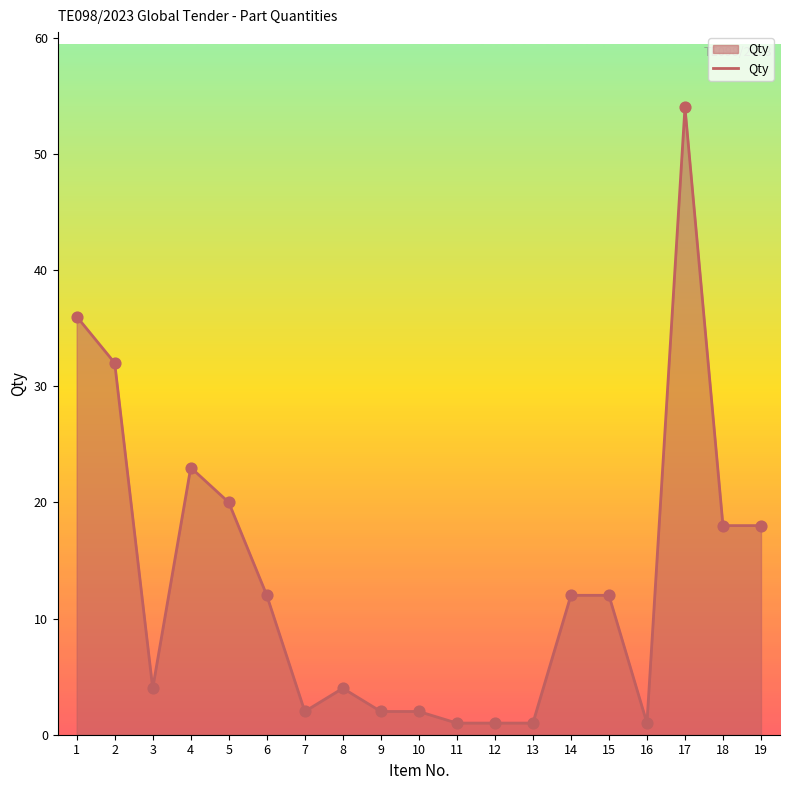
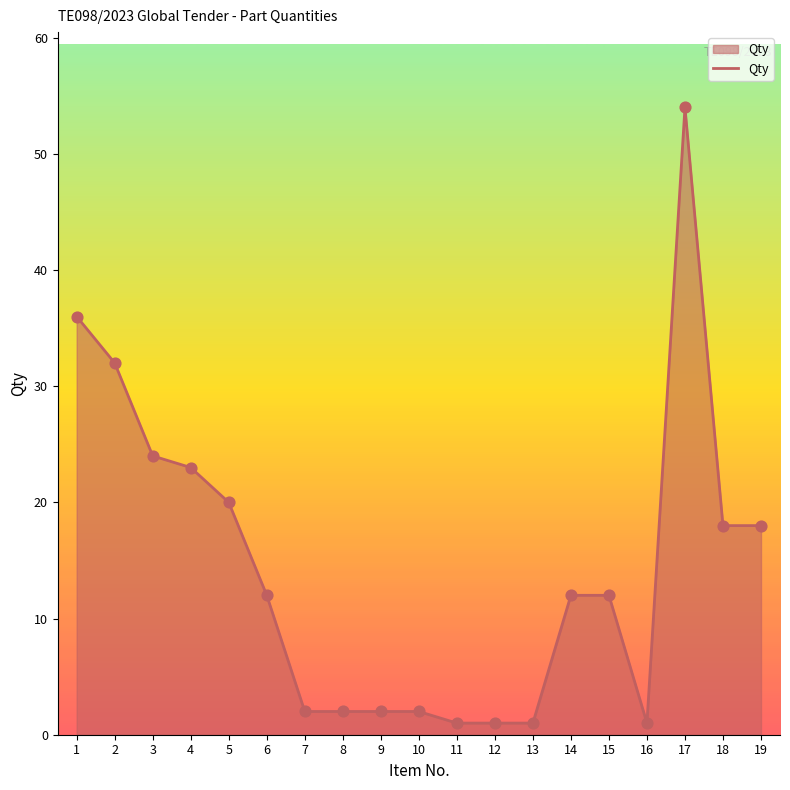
3: 4 -> 24
8: 4 -> 2
